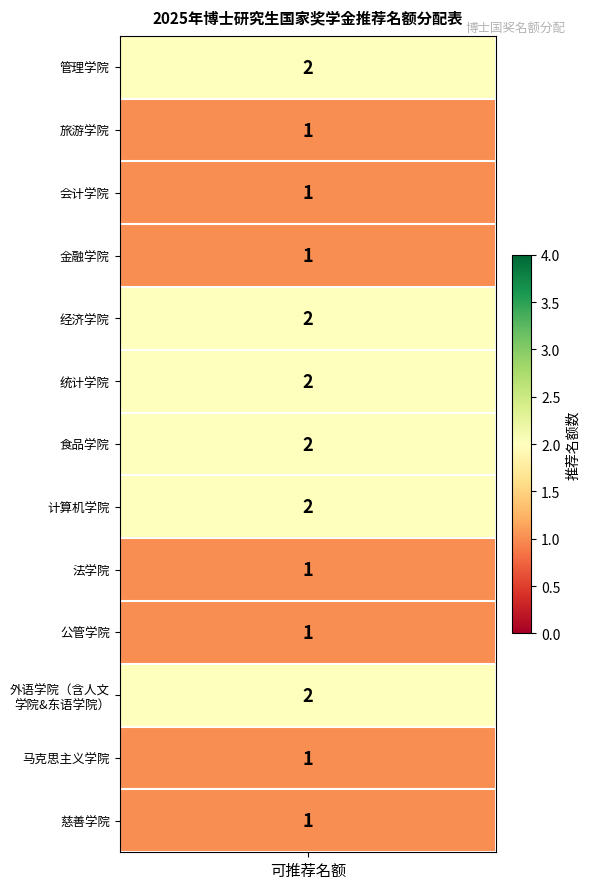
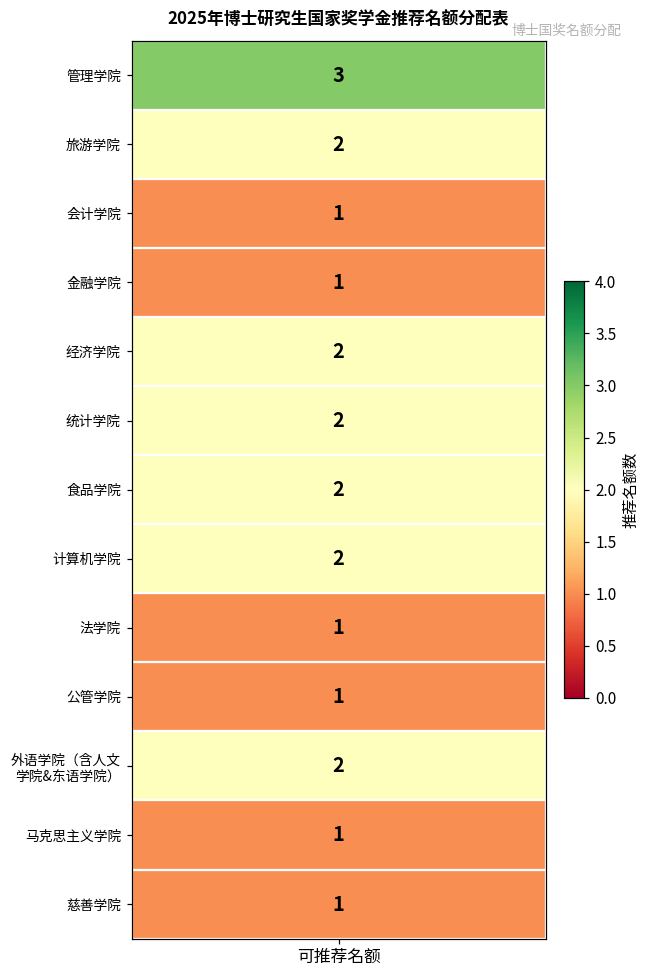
管理学院, 可推荐名额: 2 -> 3
旅游学院, 可推荐名额: 1 -> 2
